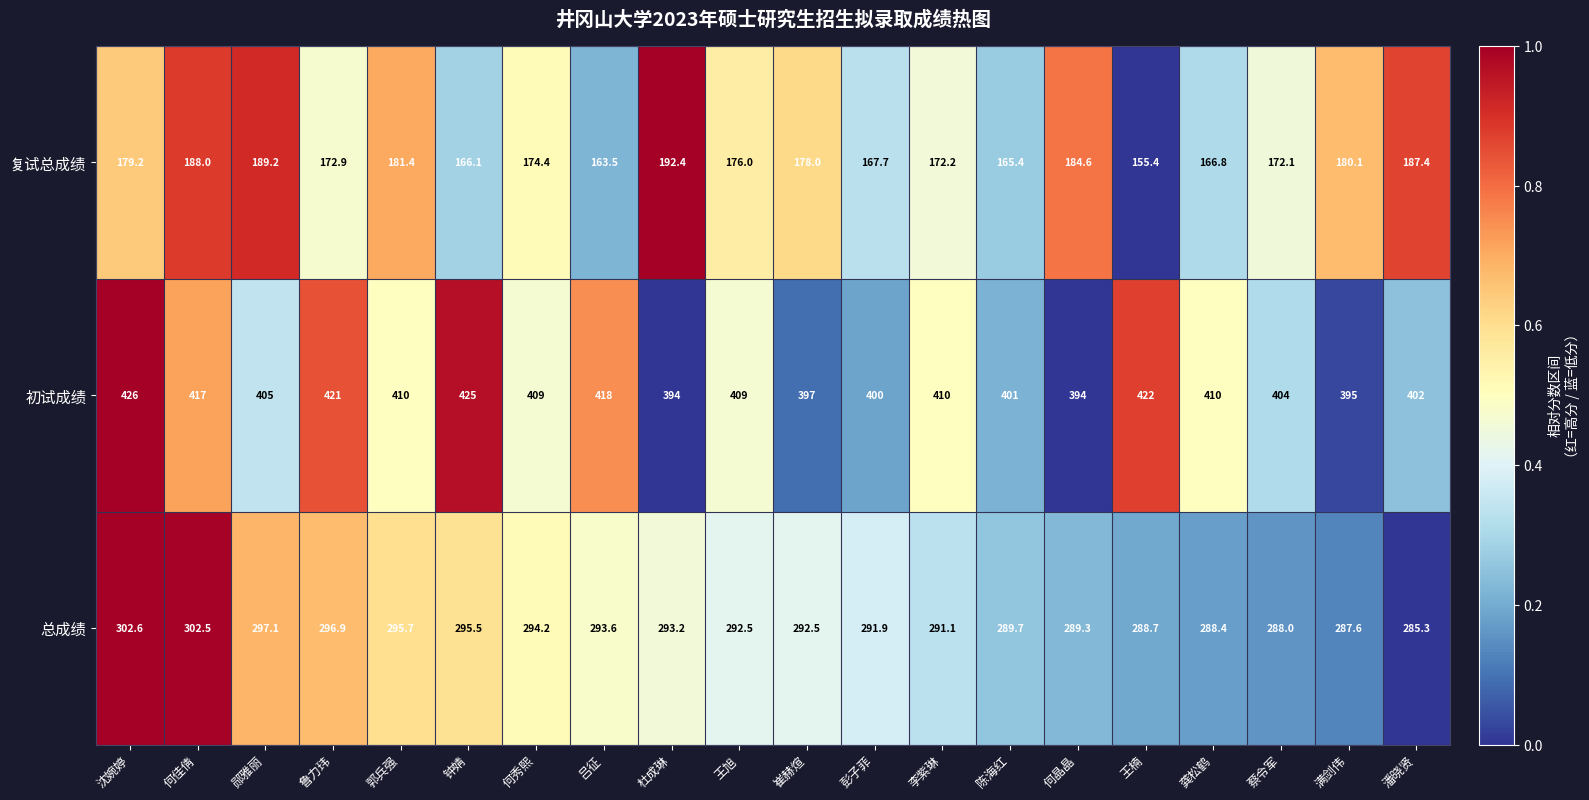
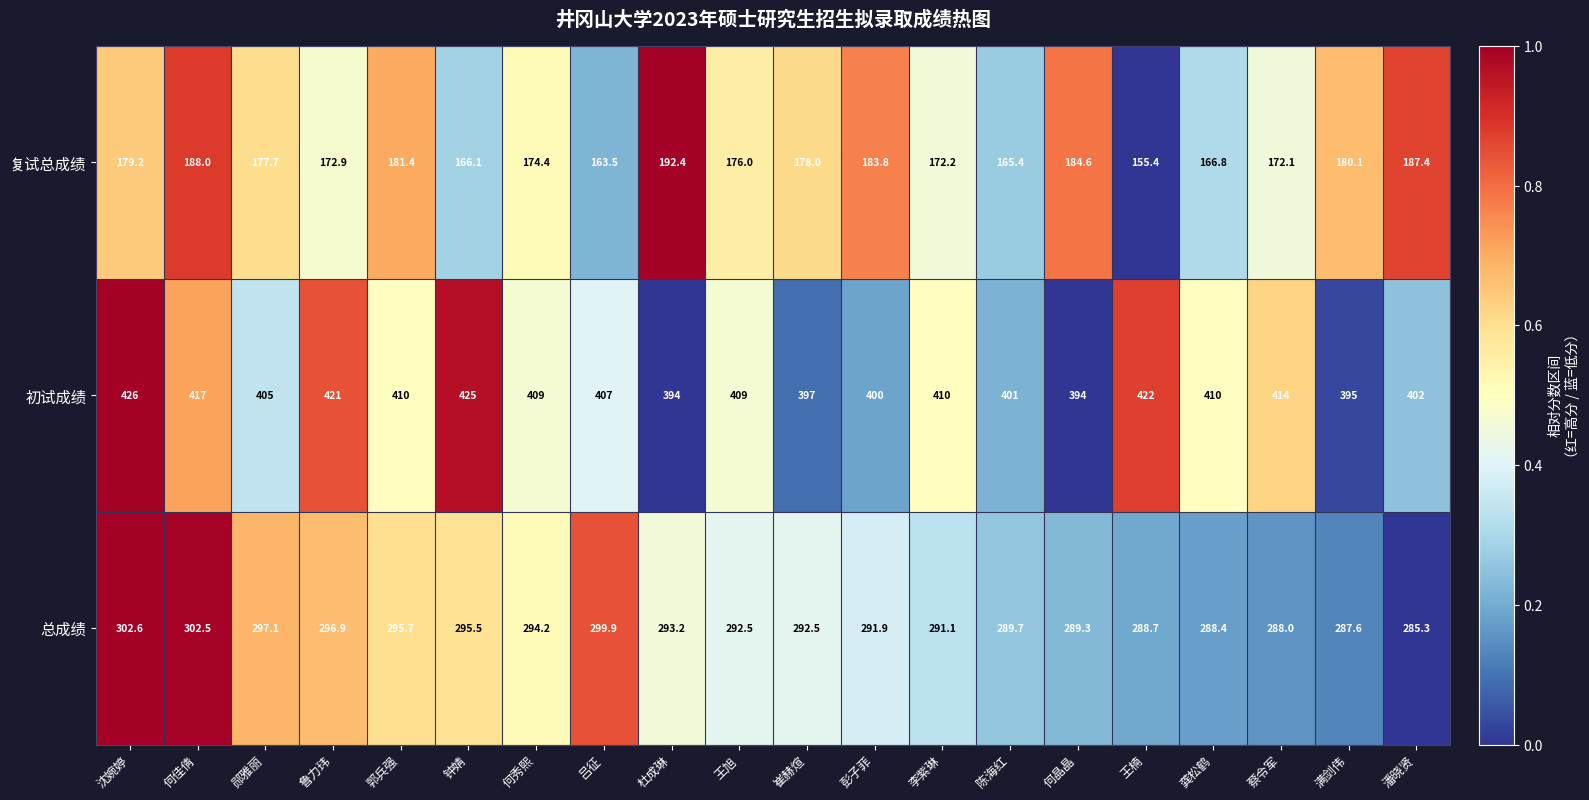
复试总成绩, 郧雅丽: 189.2 -> 177.7
复试总成绩, 彭子菲: 167.7 -> 183.8
初试成绩, 吕征: 418 -> 407
初试成绩, 蔡令军: 404 -> 414
总成绩, 吕征: 293.6 -> 299.9
